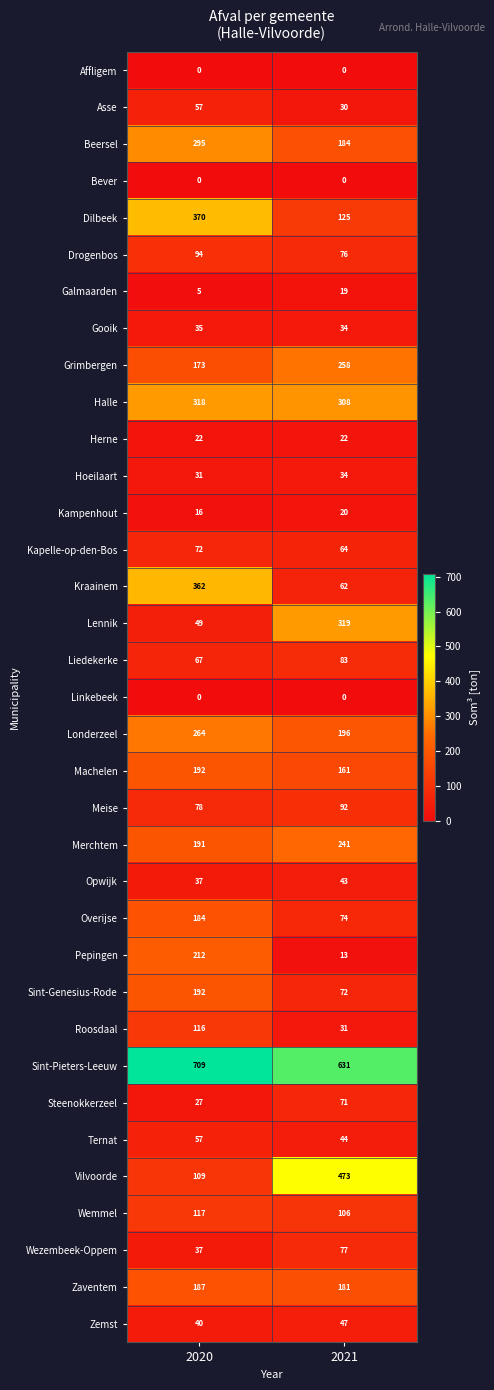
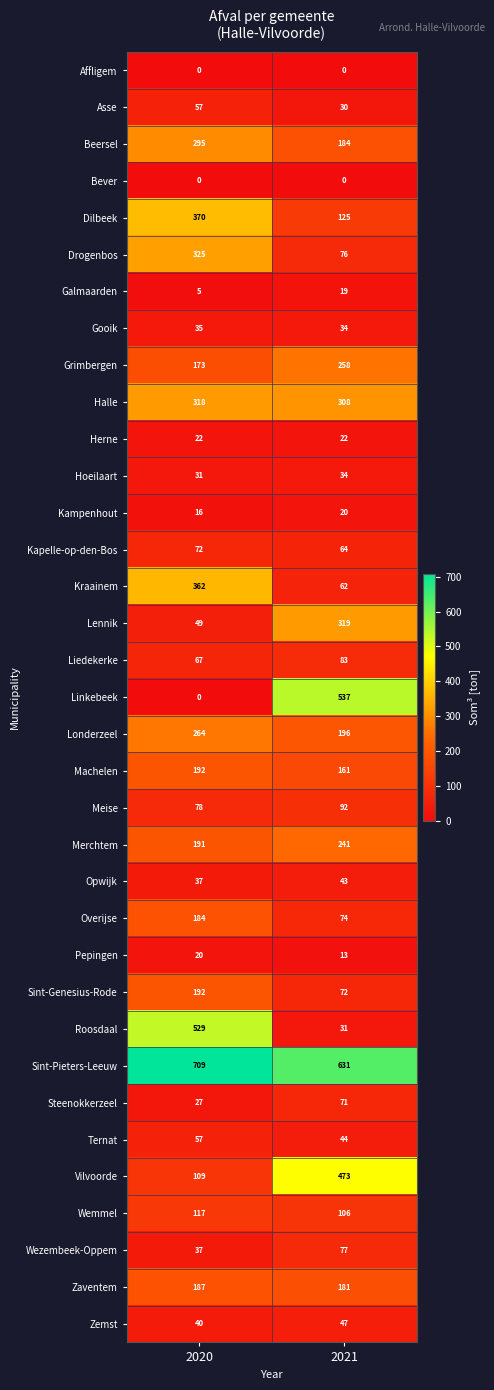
Drogenbos, 2020: 94 -> 325
Linkebeek, 2021: 0 -> 537
Pepingen, 2020: 212 -> 20
Roosdaal, 2020: 116 -> 529
